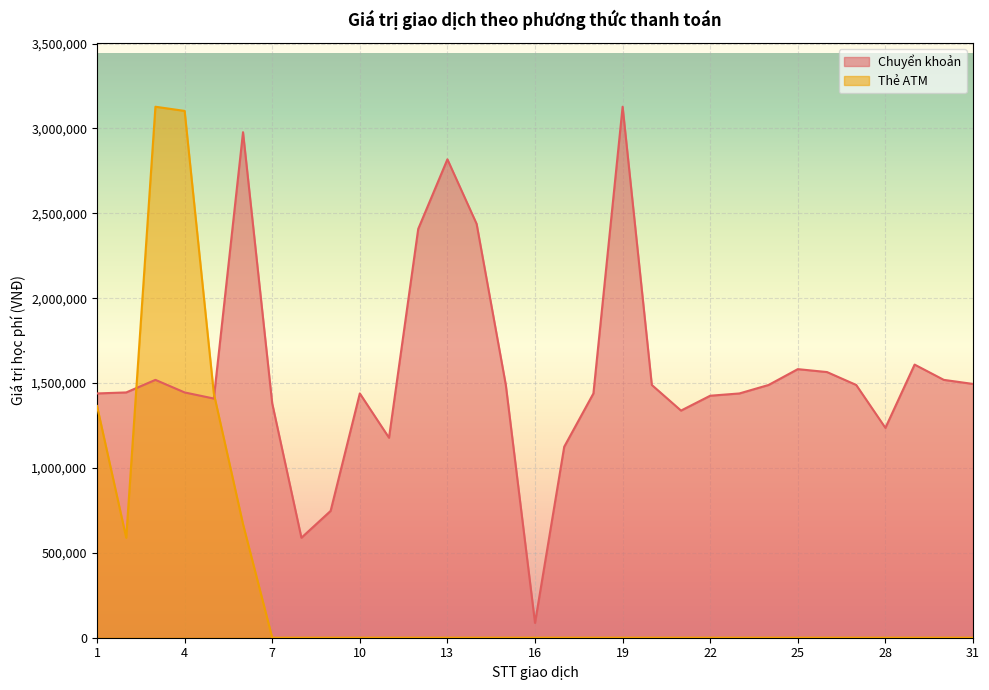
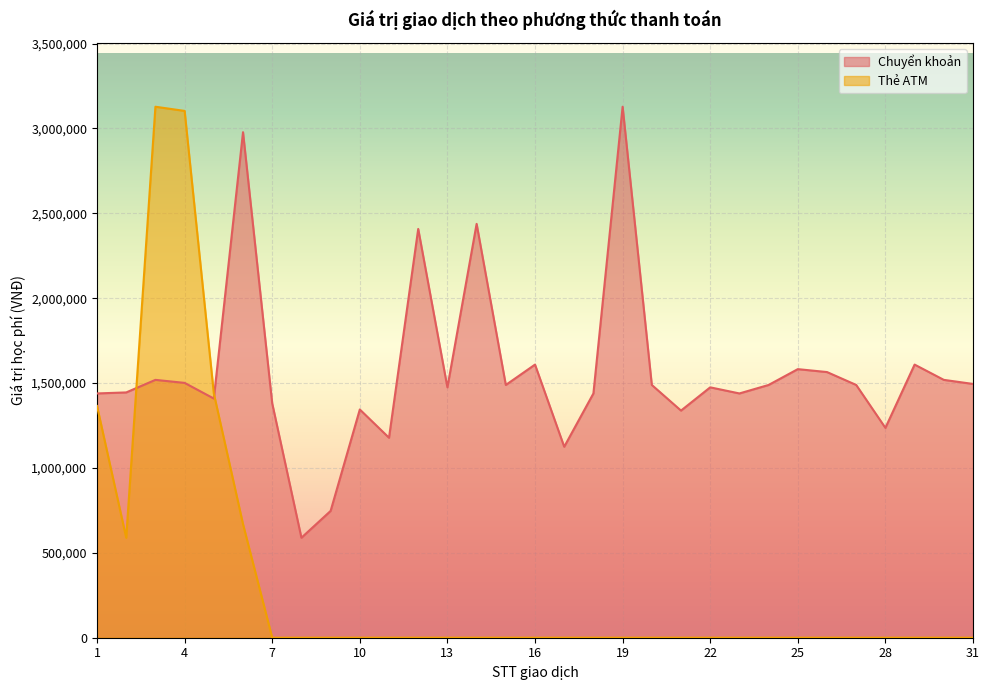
Chuyển khoản, 4: 1,450,000 -> 1,500,000
Chuyển khoản, 10: 1,440,000 -> 1,340,000
Chuyển khoản, 13: 2,820,000 -> 1,480,000
Chuyển khoản, 16: 90,000 -> 1,610,000
Chuyển khoản, 22: 1,430,000 -> 1,480,000
